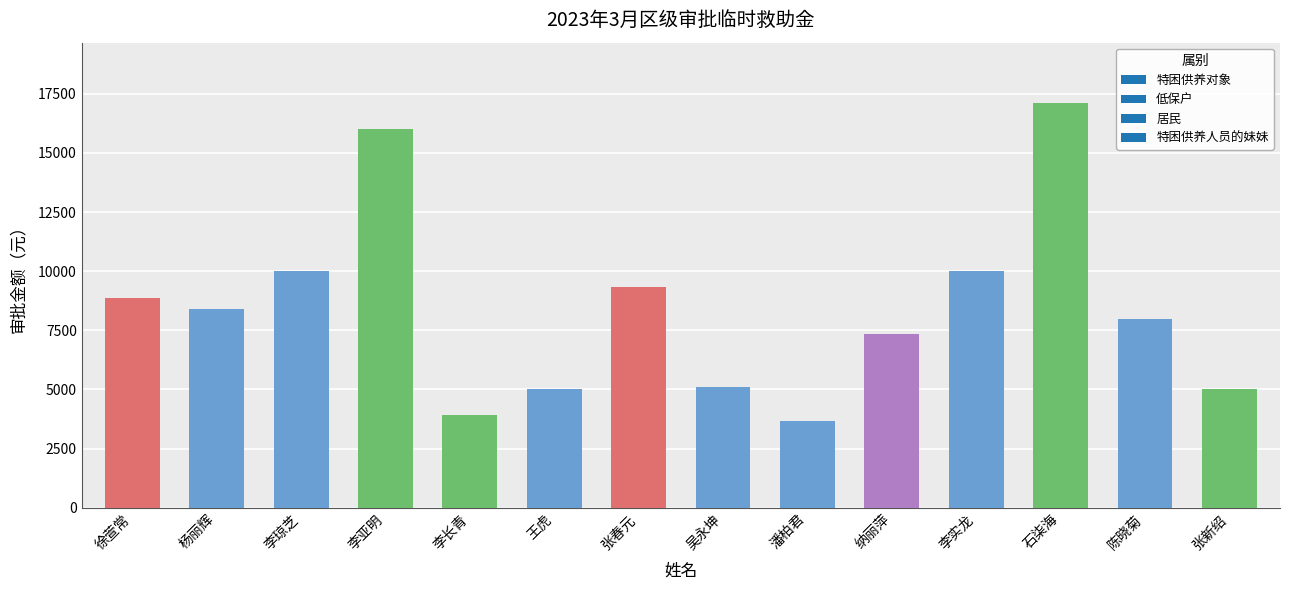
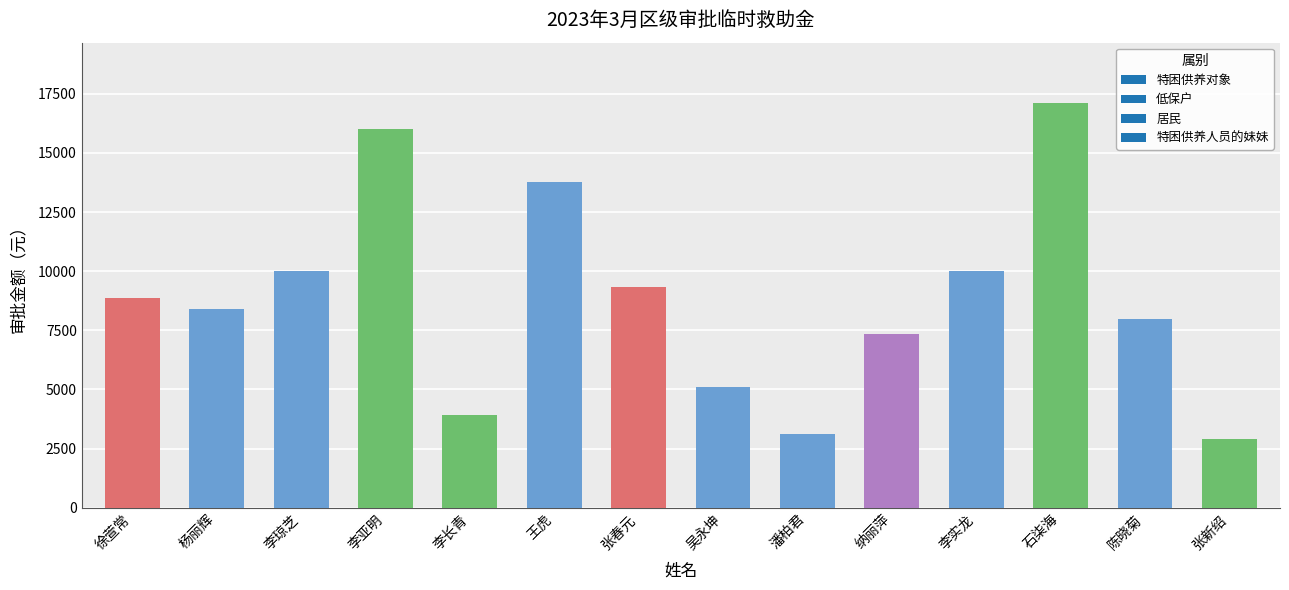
王虎: 5000 -> 13800
潘柏君: 3700 -> 3100
张新绍: 5000 -> 2900
